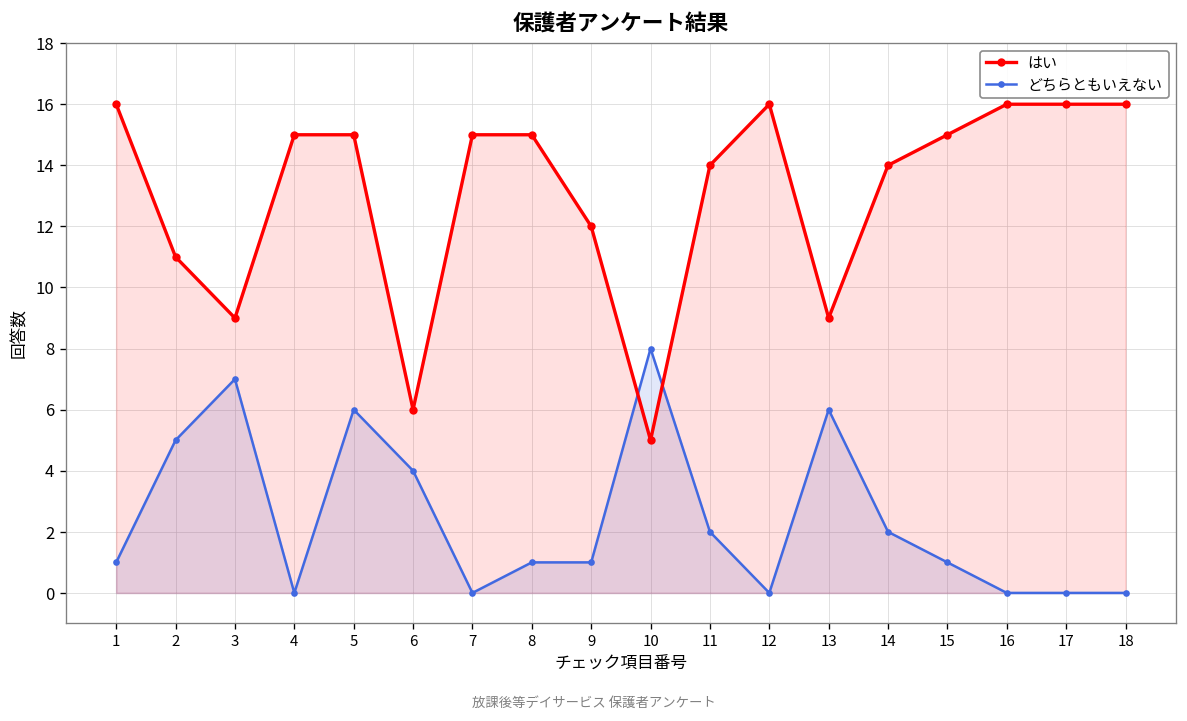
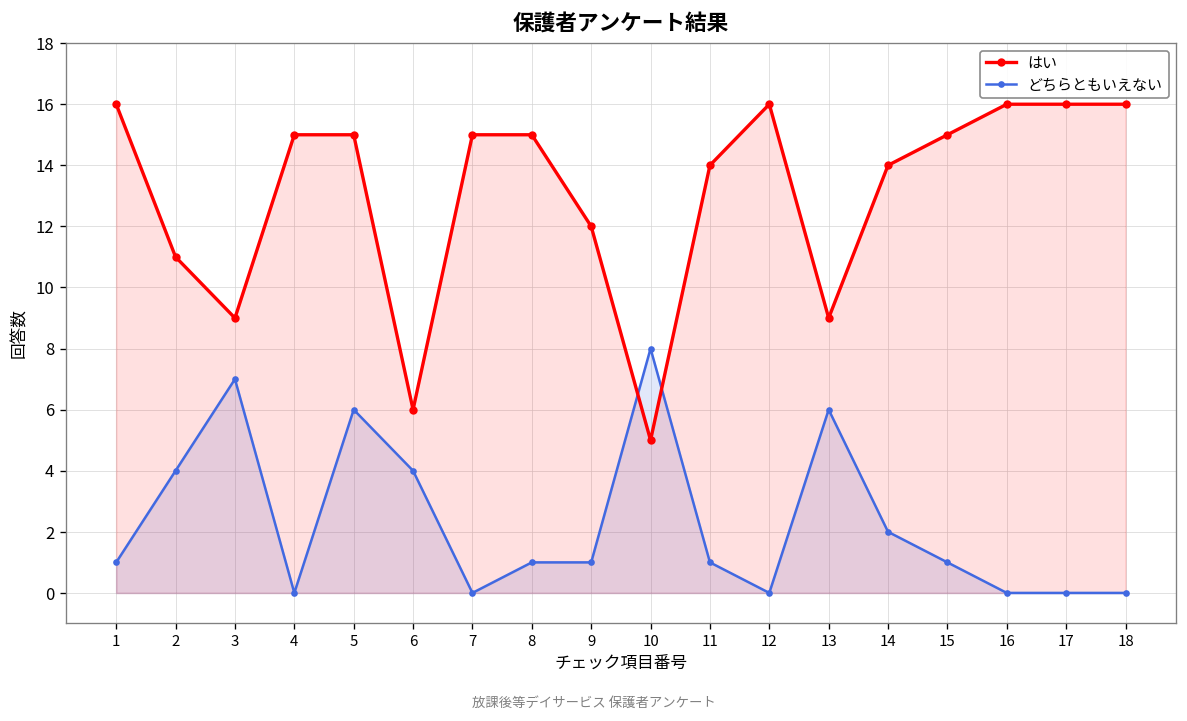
どちらともいえない, 2: 5 -> 4
どちらともいえない, 11: 2 -> 1
